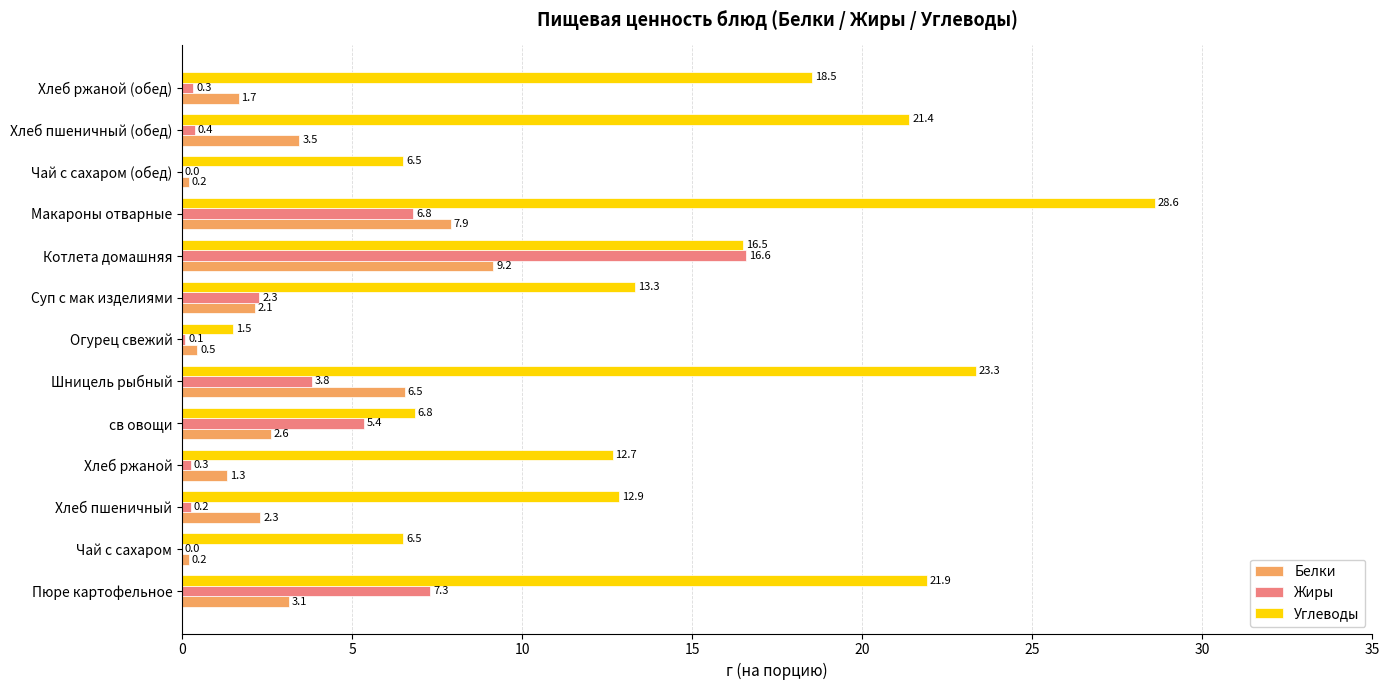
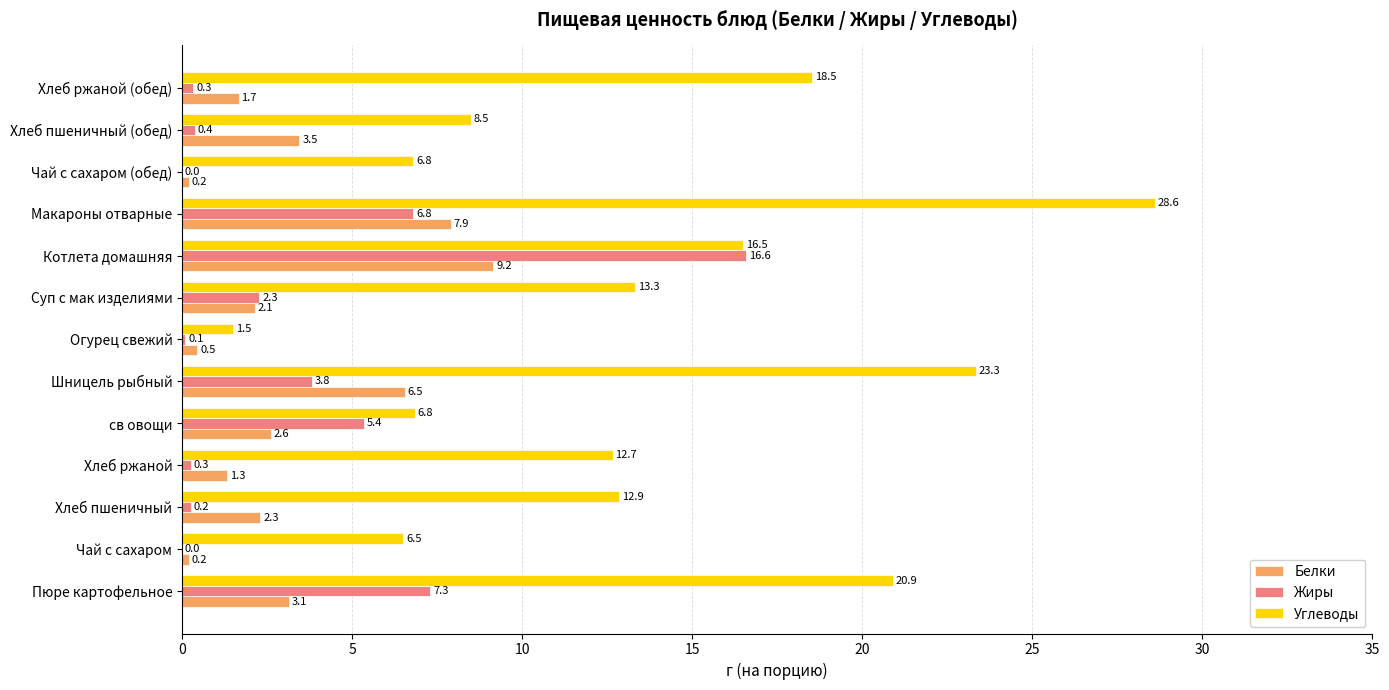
Углеводы, Хлеб пшеничный (обед): 21.4 -> 8.5
Углеводы, Чай с сахаром (обед): 6.5 -> 6.8
Углеводы, Пюре картофельное: 21.9 -> 20.9
